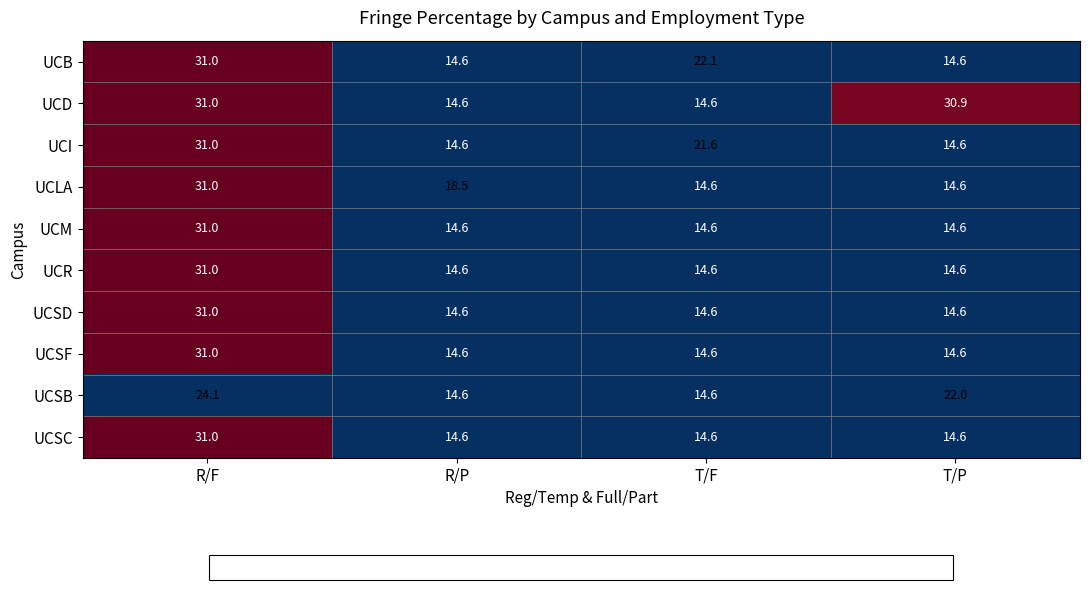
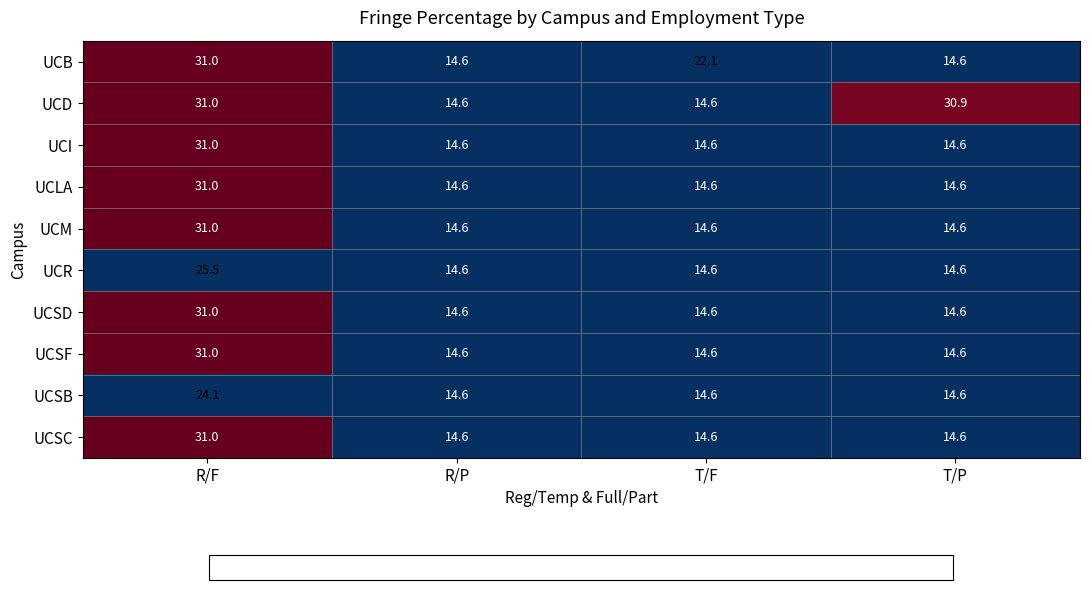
UCI, T/F: 21.6 -> 14.6
UCLA, R/P: 18.5 -> 14.6
UCR, R/F: 31.0 -> 25.5
UCSB, T/P: 22.0 -> 14.6
